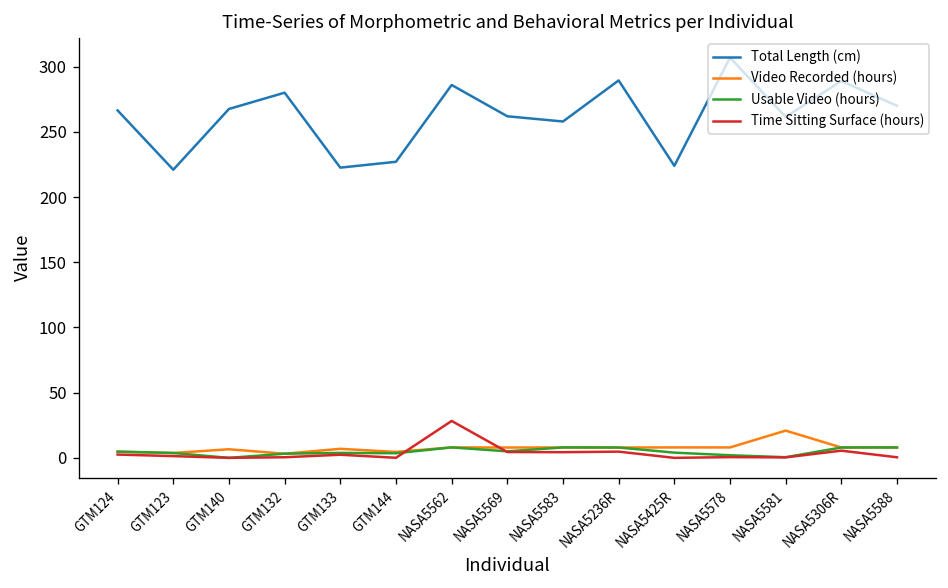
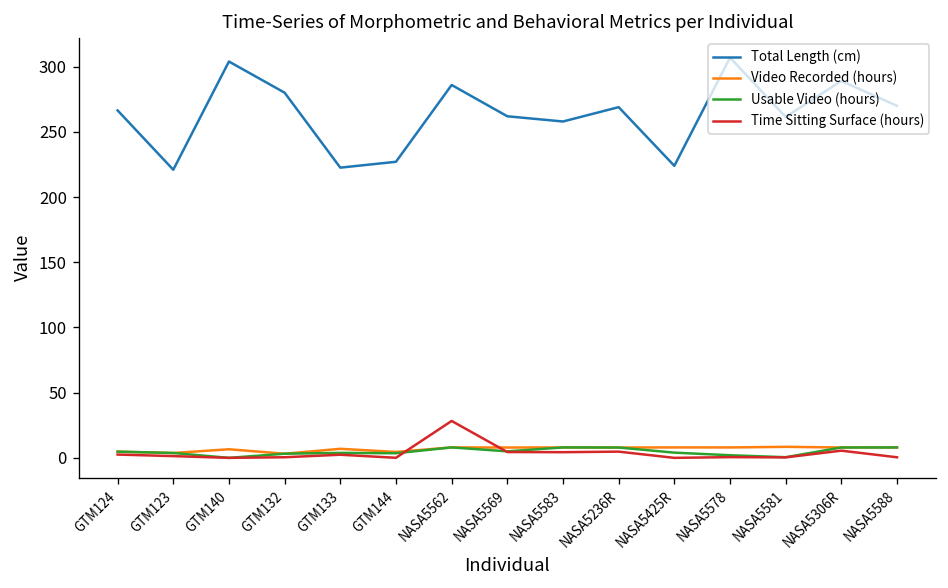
Total Length (cm), GTM140: 268 -> 304
Total Length (cm), NASA5236R: 290 -> 269
Video Recorded (hours), NASA5581: 21 -> 8
